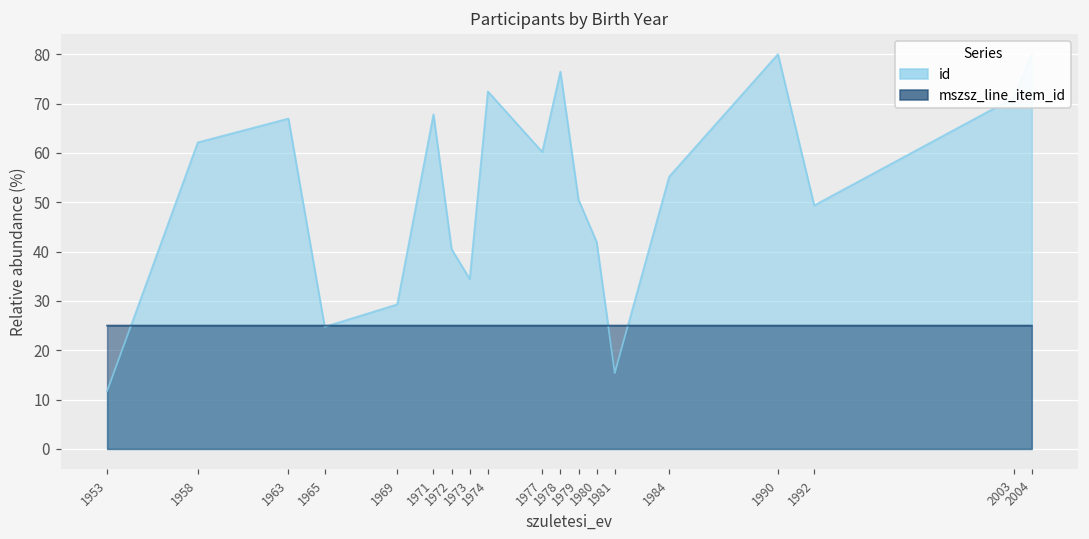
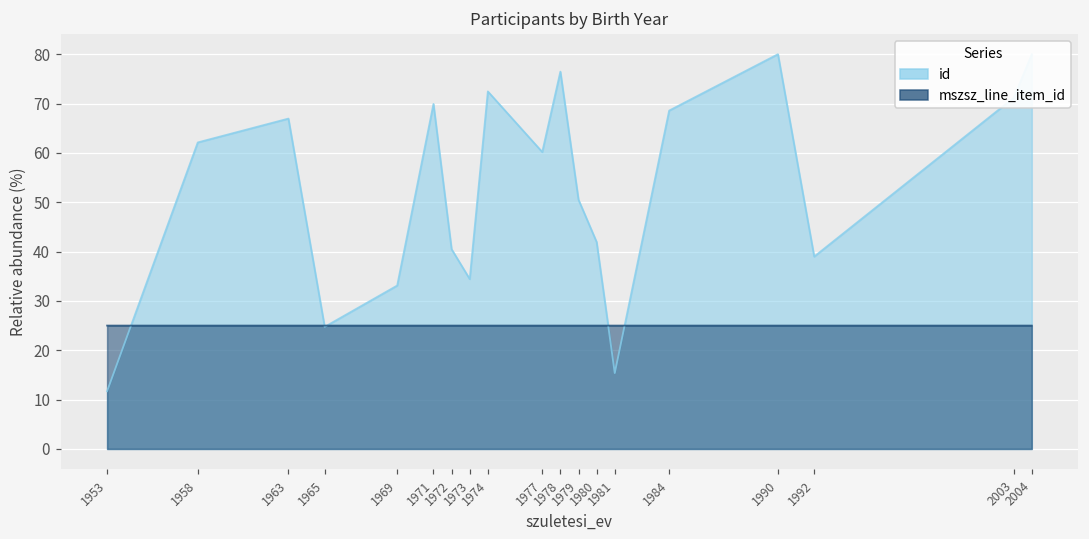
id, 1969: 29 -> 33
id, 1971: 68 -> 70
id, 1984: 55 -> 69
id, 1992: 49 -> 39
